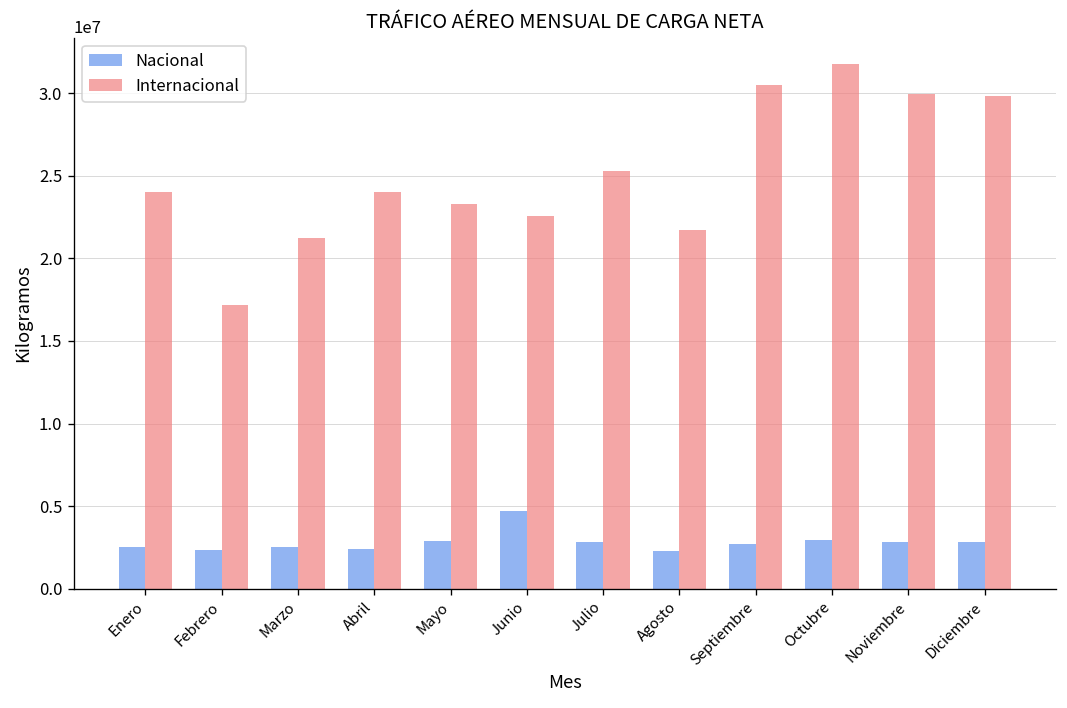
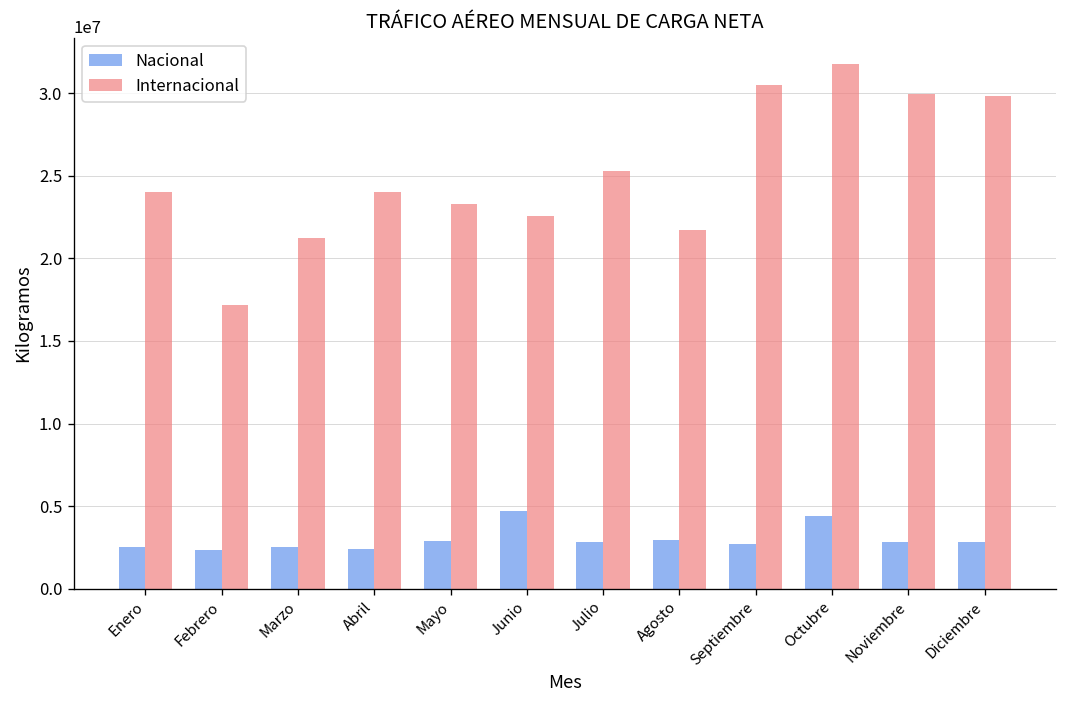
Nacional, Agosto: 2300000 -> 3000000
Nacional, Octubre: 2900000 -> 4400000
